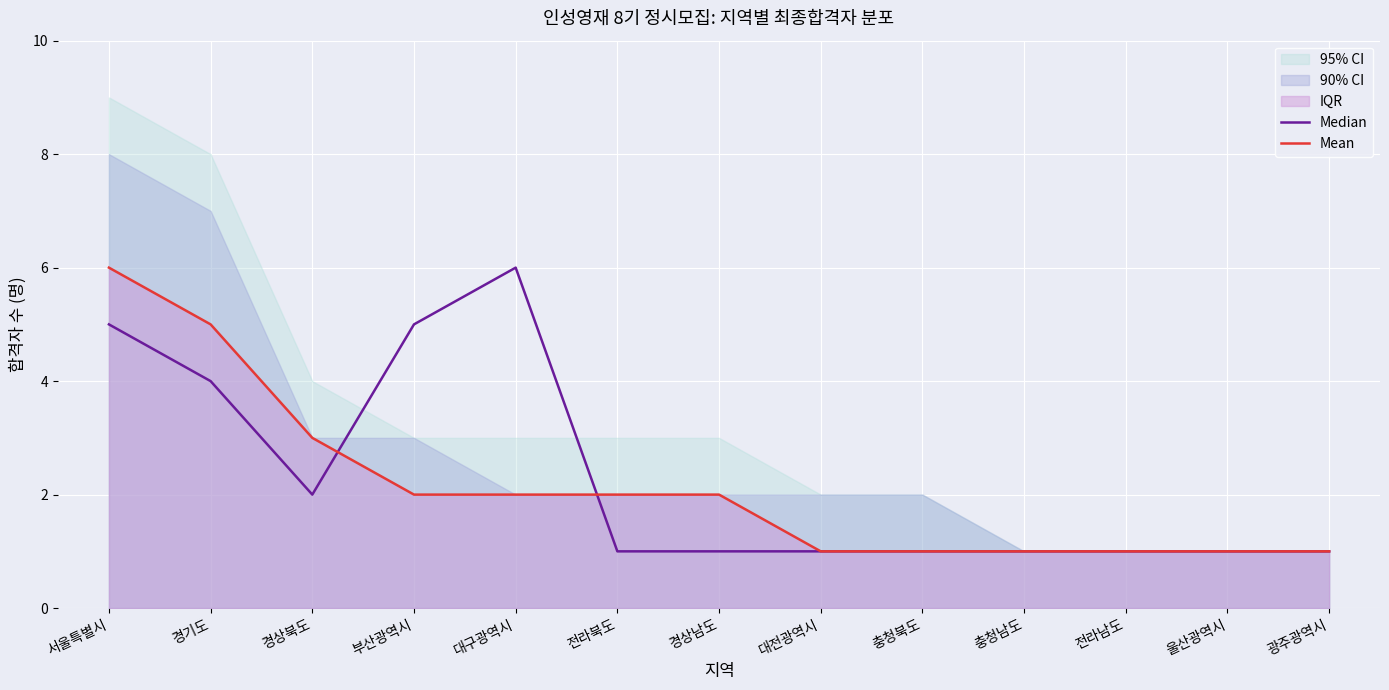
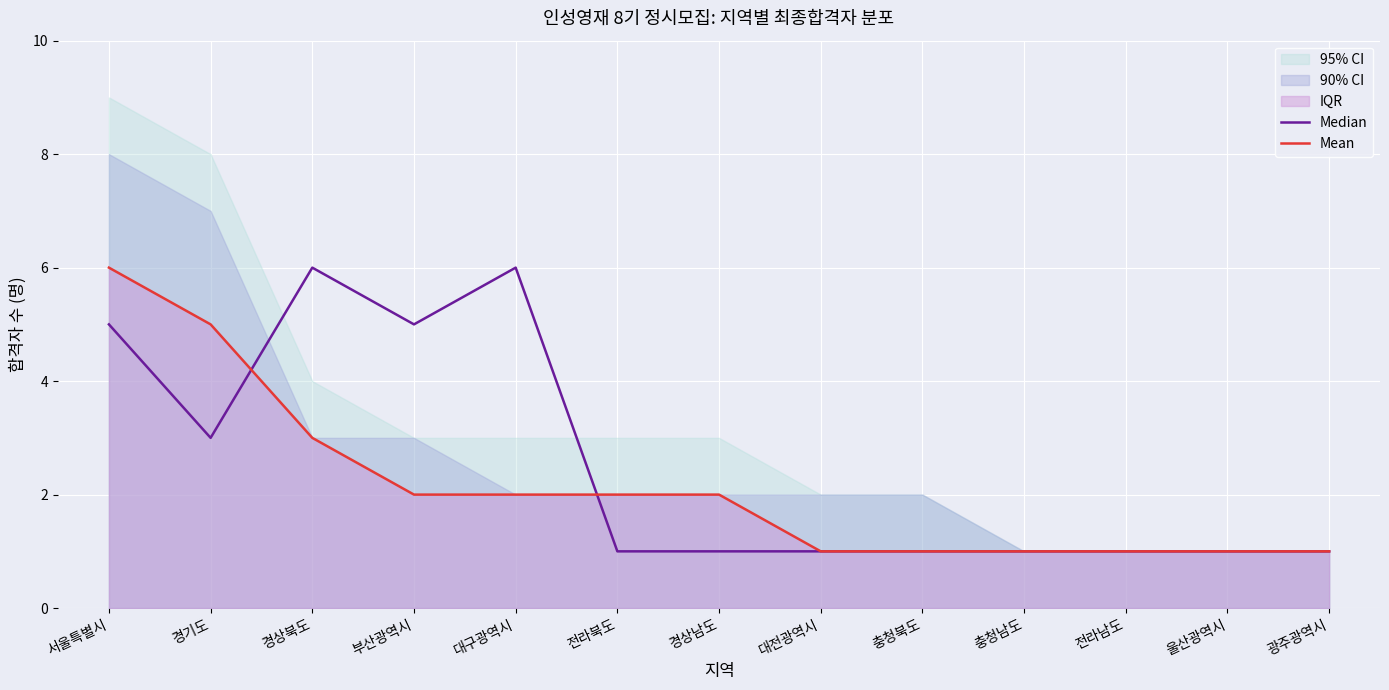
Median, 경기도: 4 -> 3
Median, 경상북도: 2 -> 6
